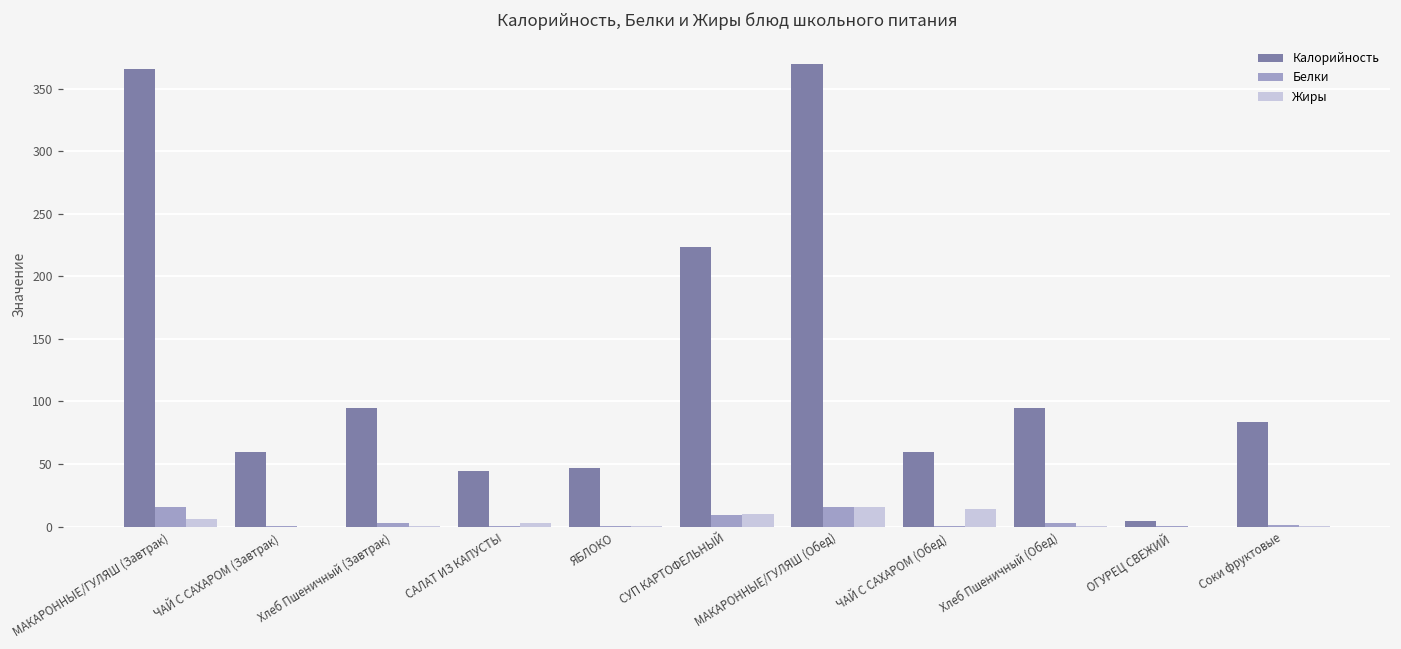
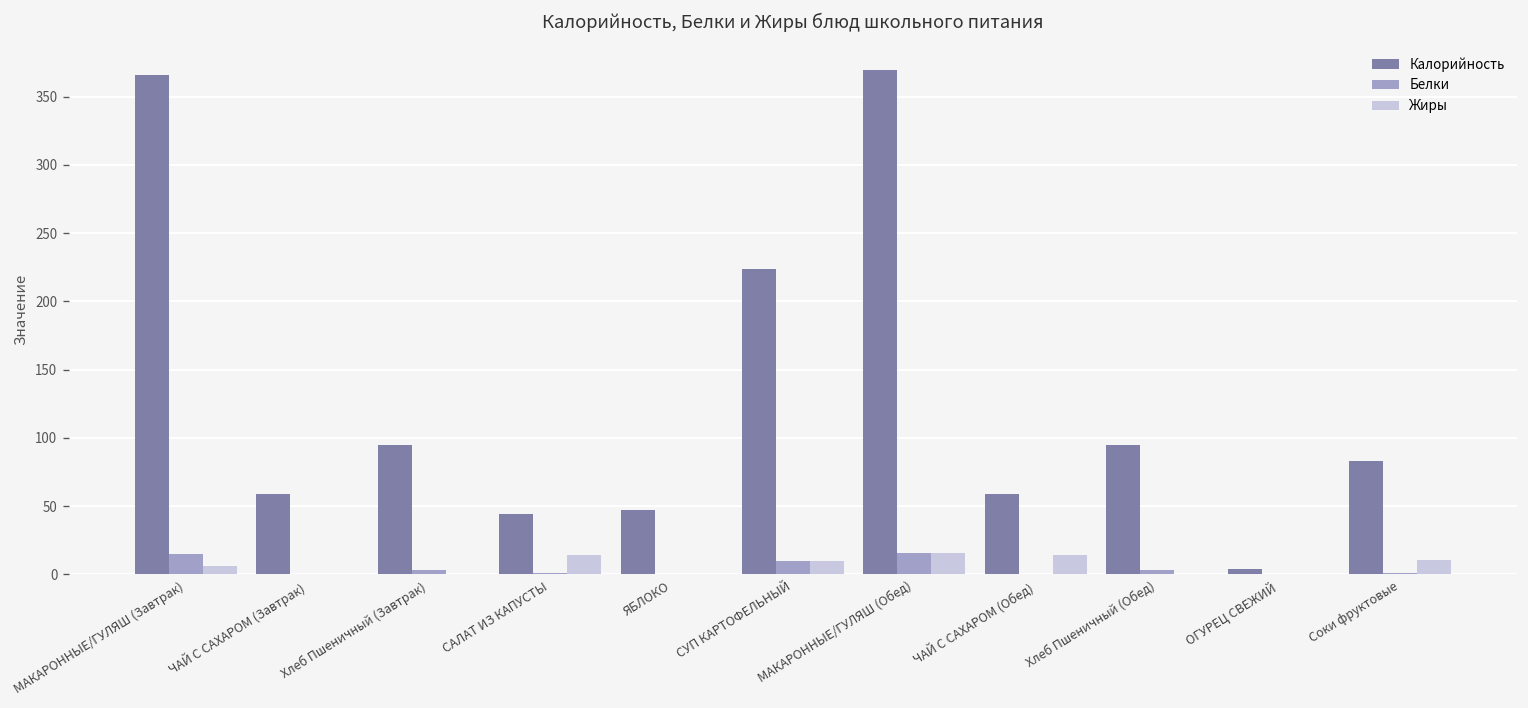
Жиры, САЛАТ ИЗ КАПУСТЫ: 3 -> 14
Жиры, Соки фруктовые: 0 -> 11
